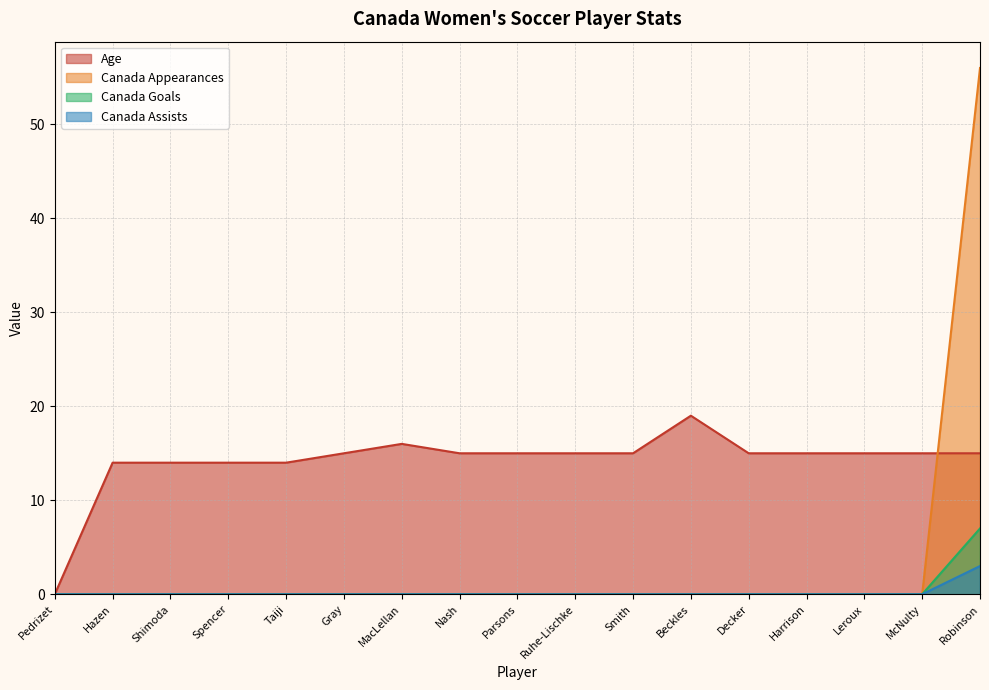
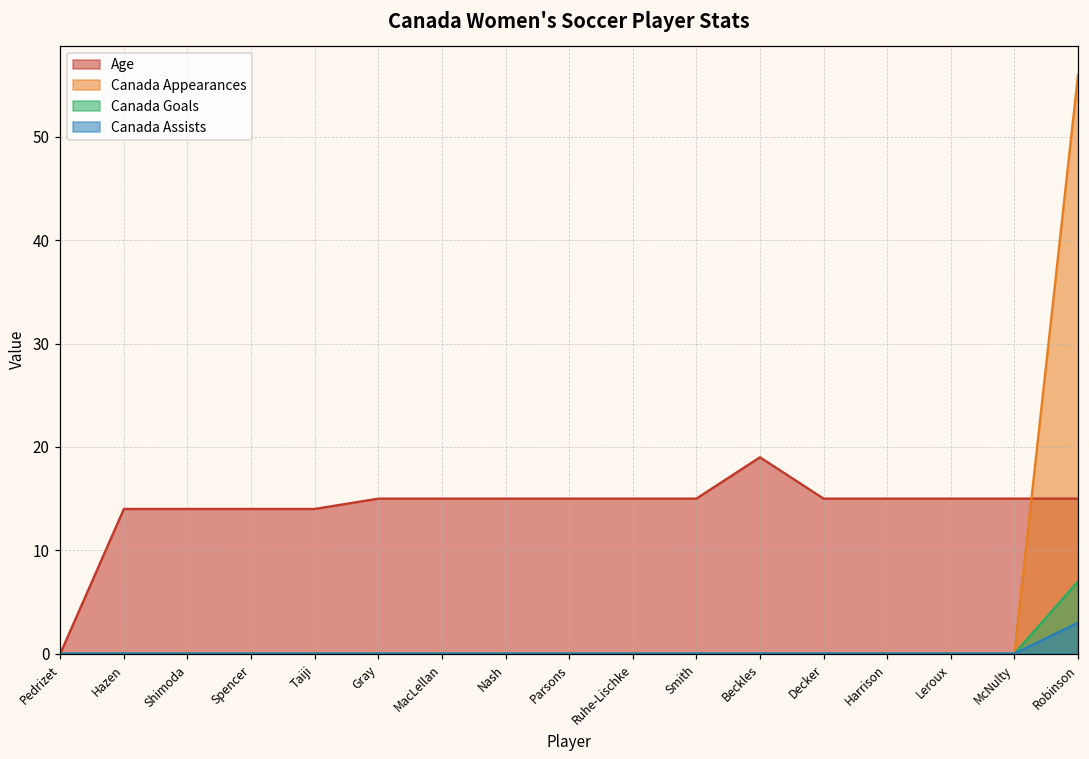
Age, MacLellan: 16 -> 15
